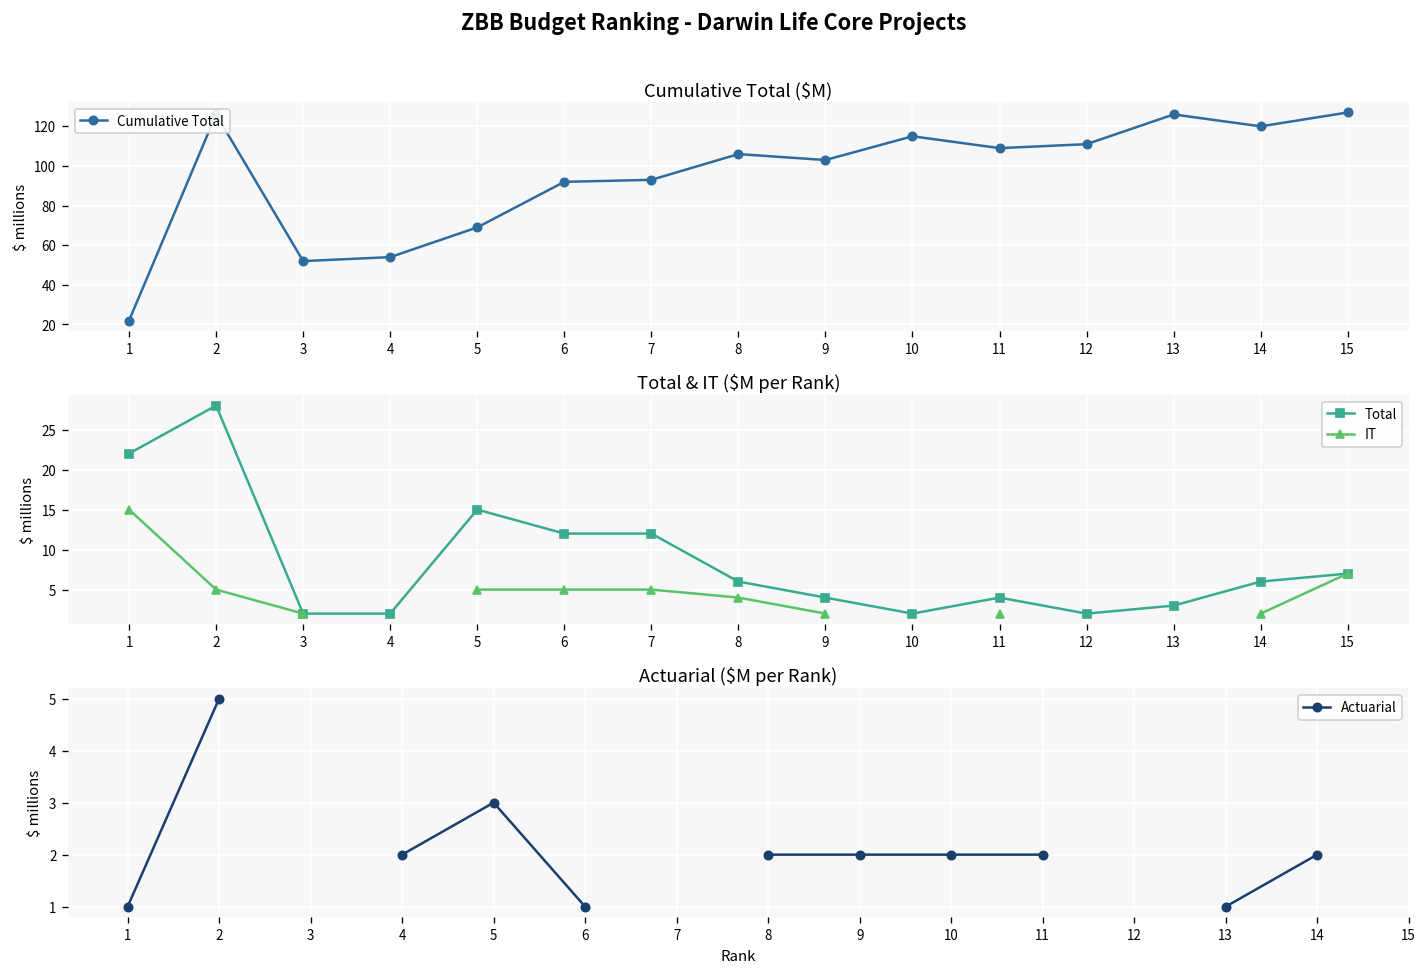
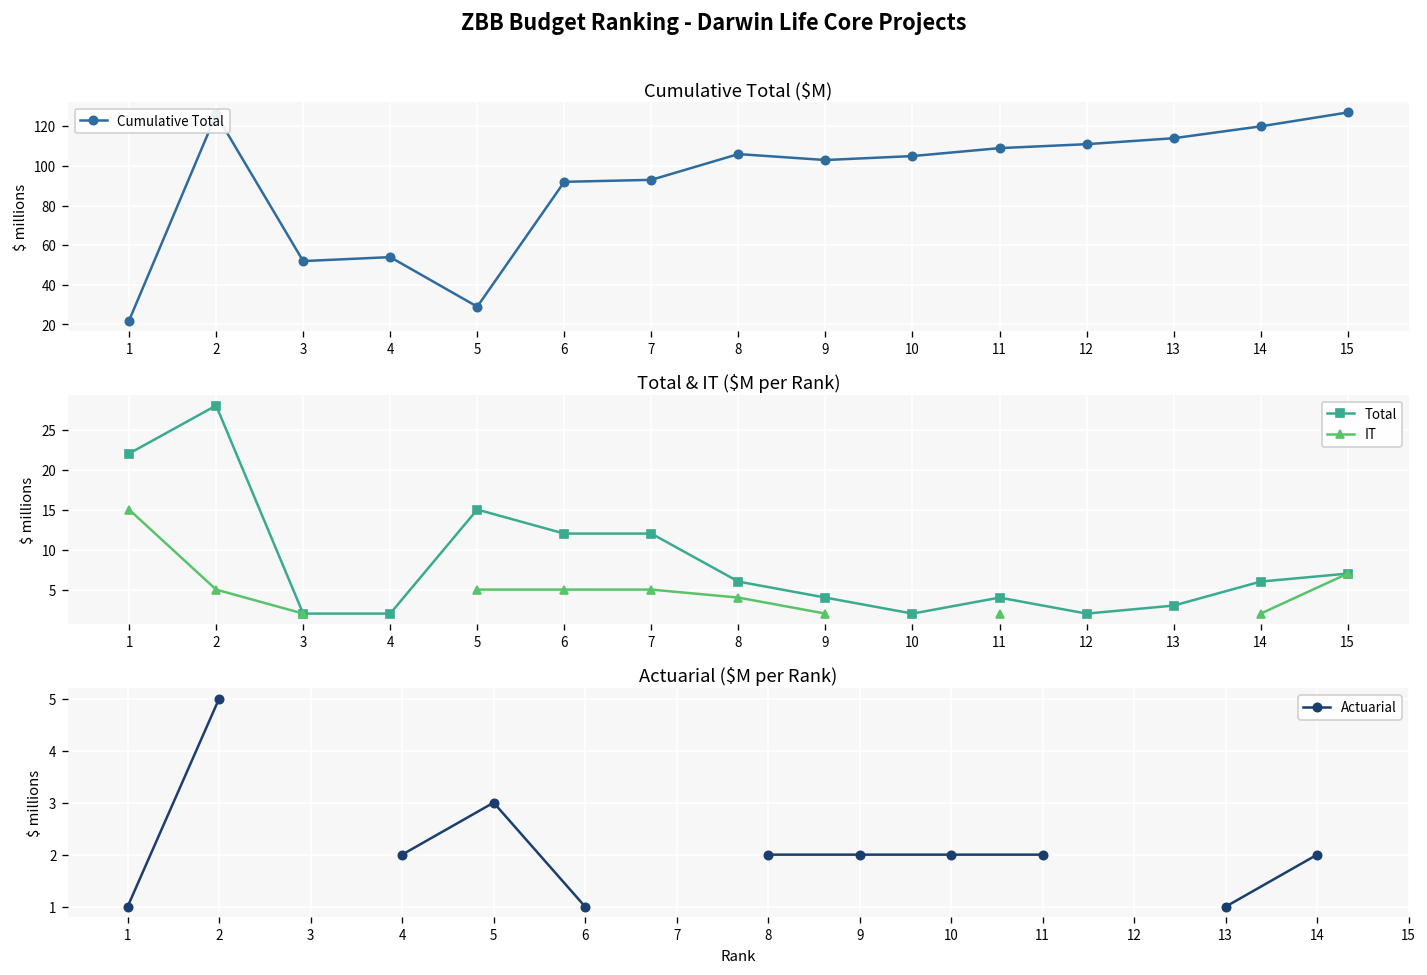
Cumulative Total ($M), 5: 69 -> 29
Cumulative Total ($M), 10: 115 -> 105
Cumulative Total ($M), 13: 126 -> 114
